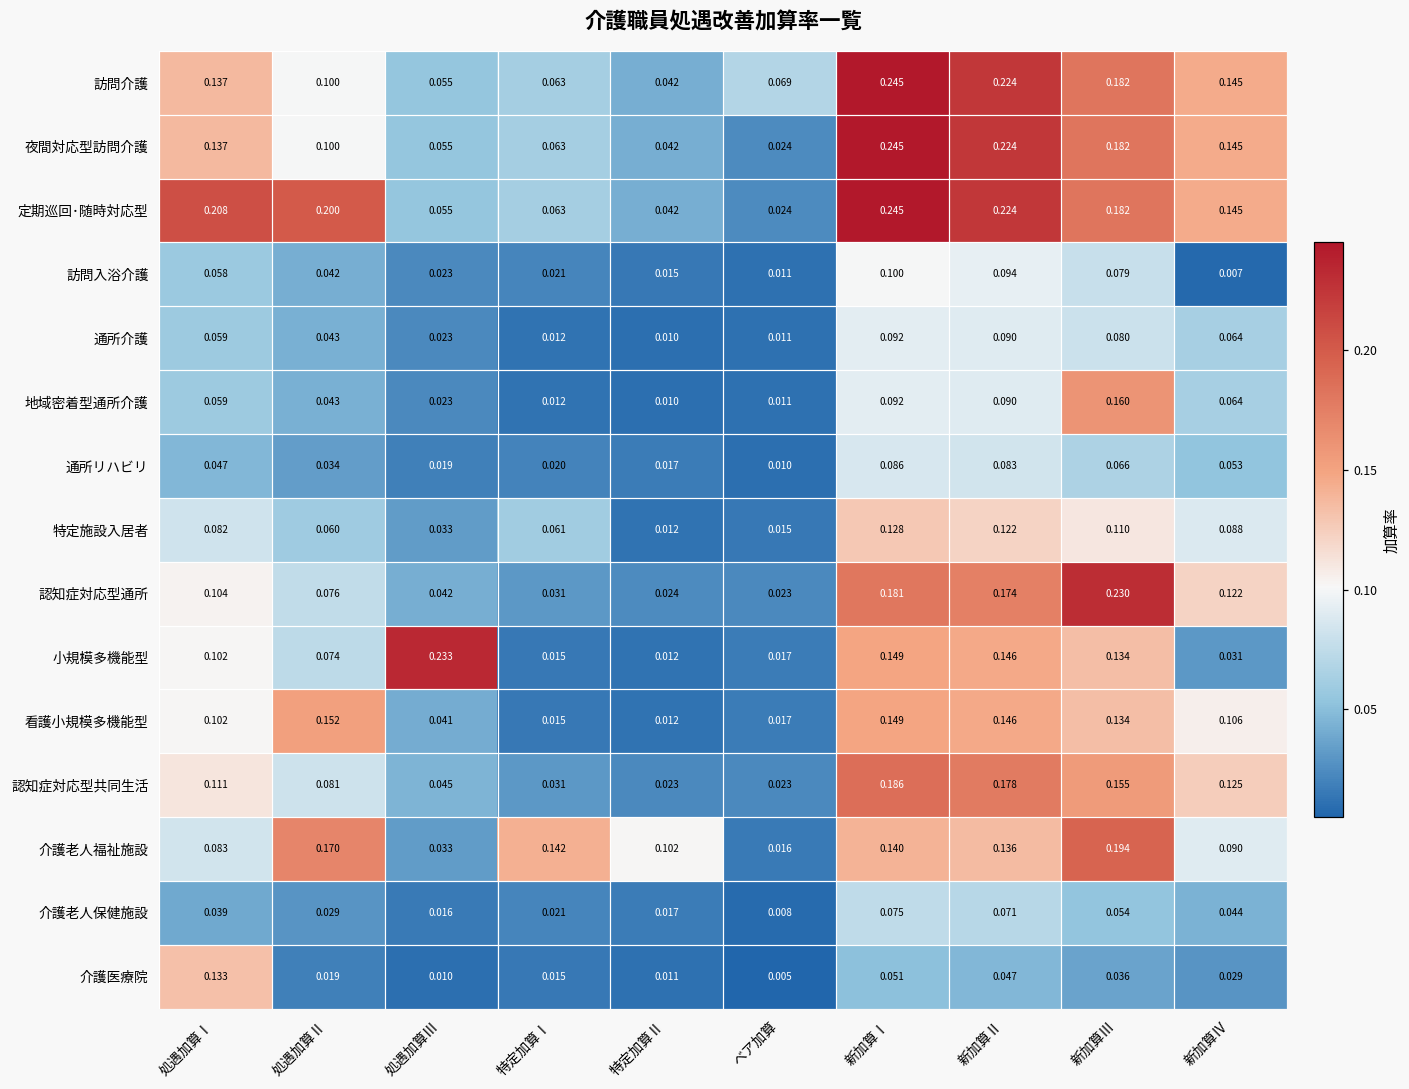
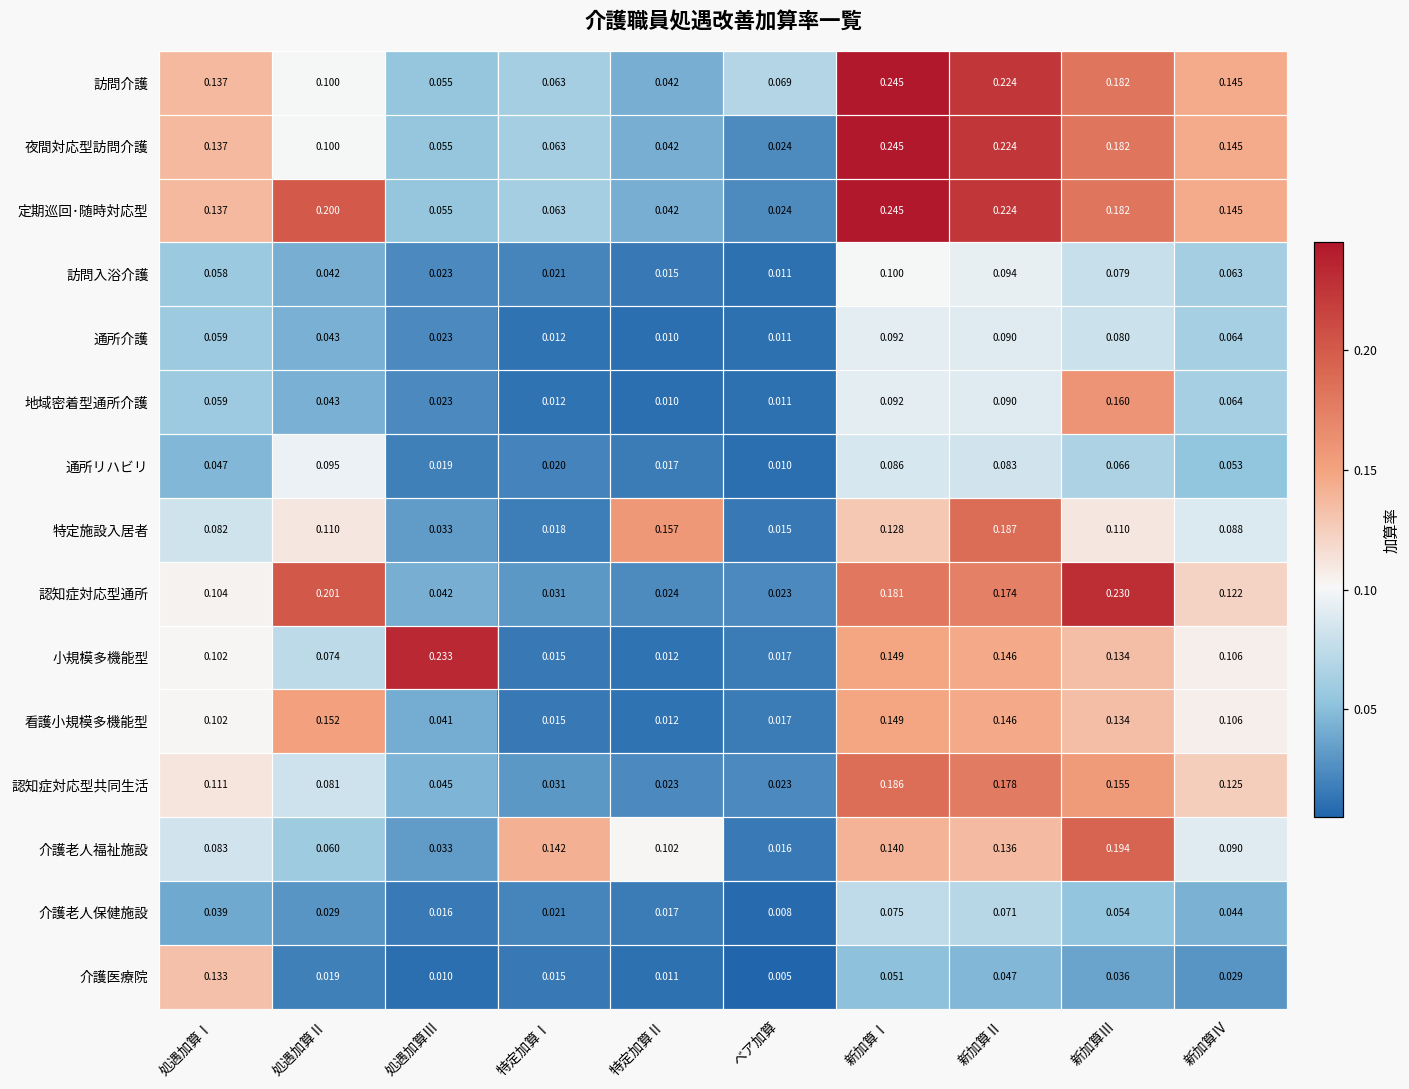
定期巡回･随時対応型, 処遇加算Ⅰ: 0.208 -> 0.137
訪問入浴介護, 新加算Ⅳ: 0.007 -> 0.063
通所リハビリ, 処遇加算Ⅱ: 0.034 -> 0.095
特定施設入居者, 処遇加算Ⅱ: 0.060 -> 0.110
特定施設入居者, 特定加算Ⅰ: 0.061 -> 0.018
特定施設入居者, 特定加算Ⅱ: 0.012 -> 0.157
特定施設入居者, 新加算Ⅱ: 0.122 -> 0.187
認知症対応型通所, 処遇加算Ⅱ: 0.076 -> 0.201
小規模多機能型, 新加算Ⅳ: 0.031 -> 0.106
介護老人福祉施設, 処遇加算Ⅱ: 0.170 -> 0.060
